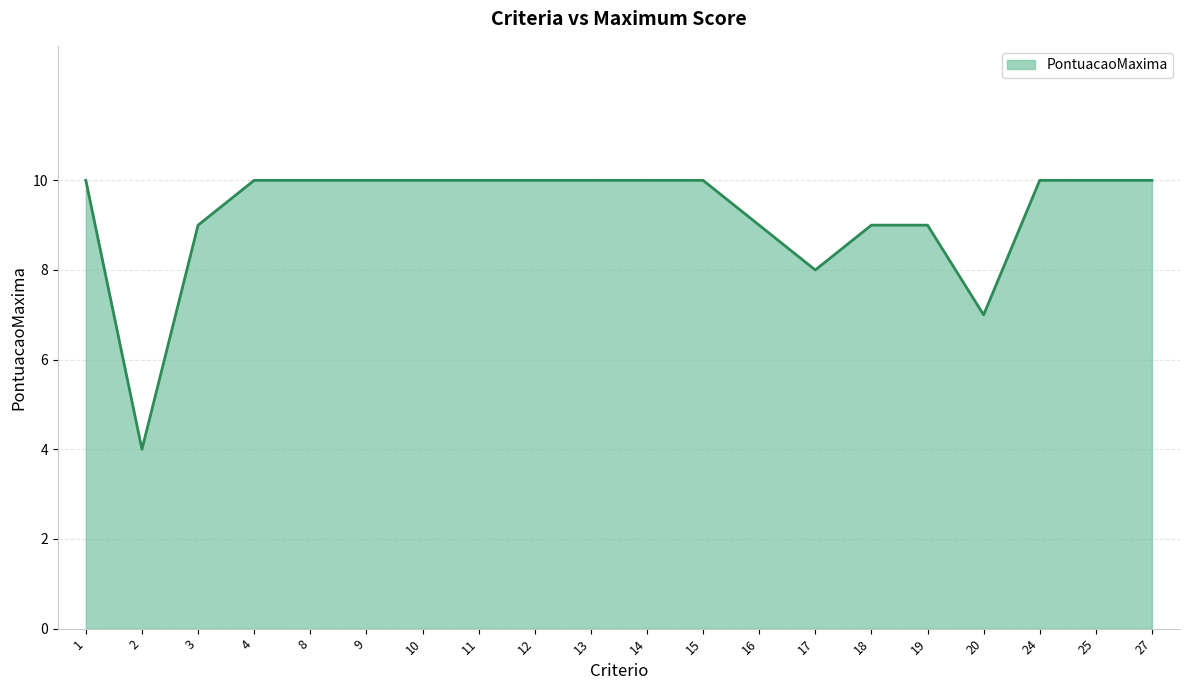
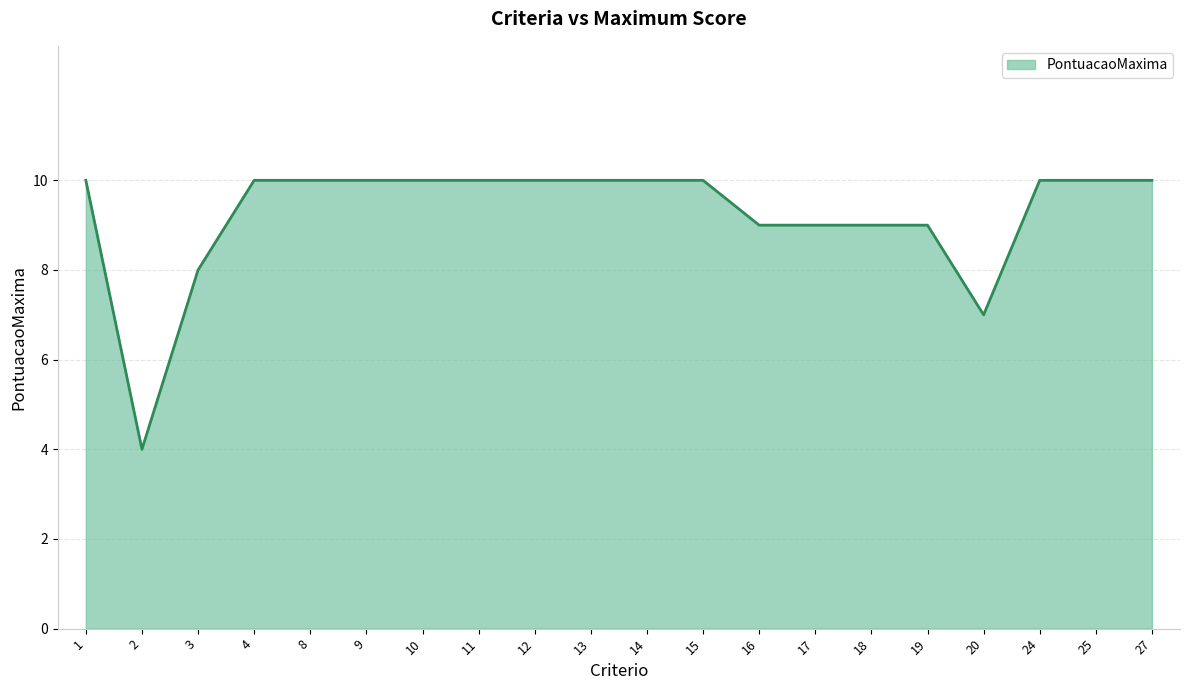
3: 9 -> 8
17: 8 -> 9
